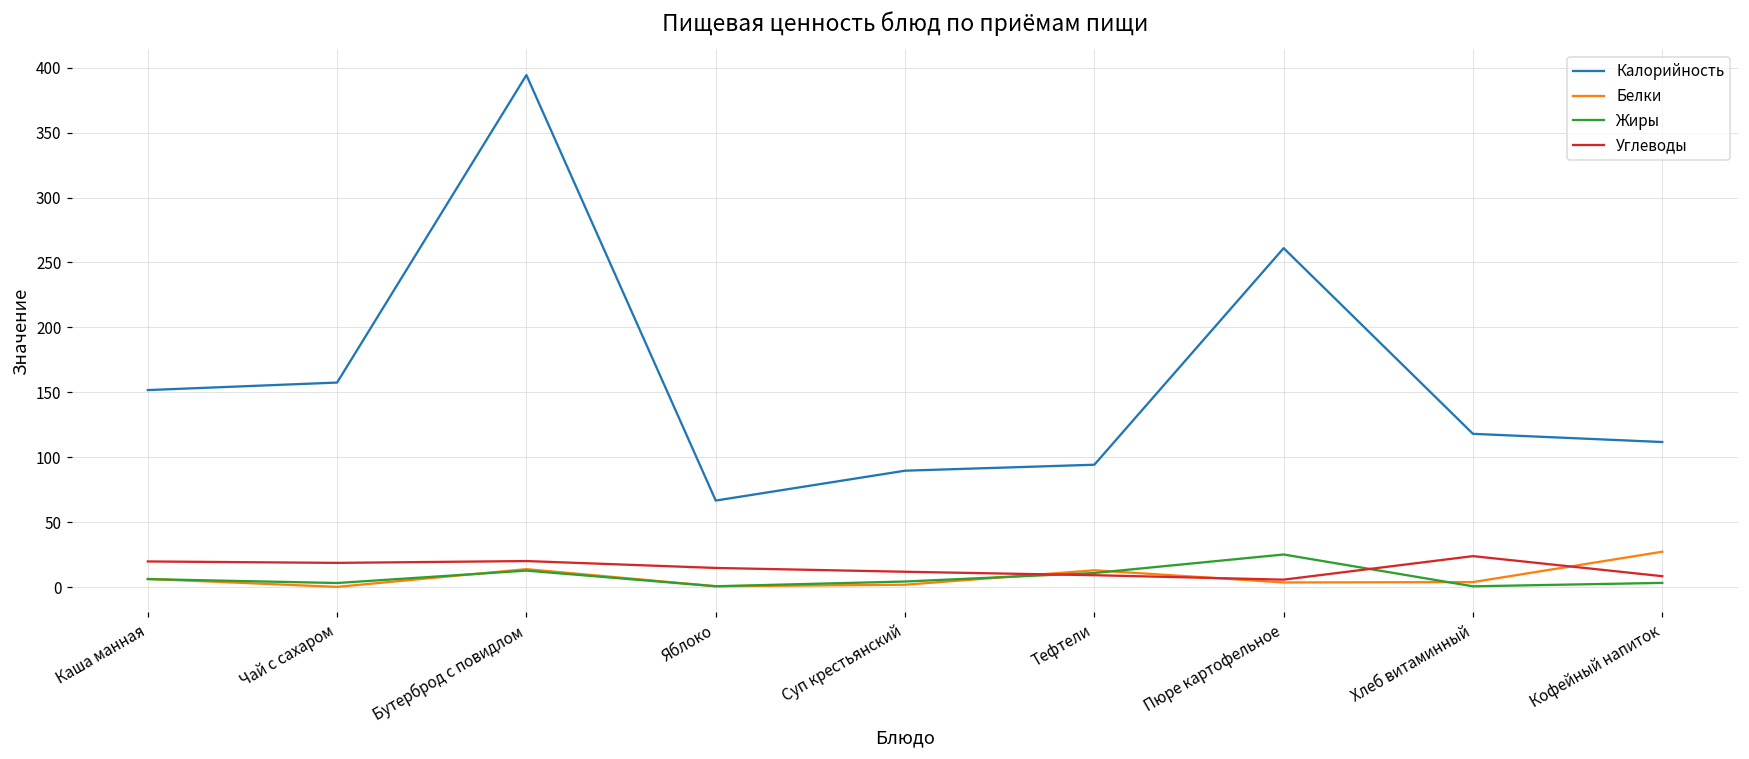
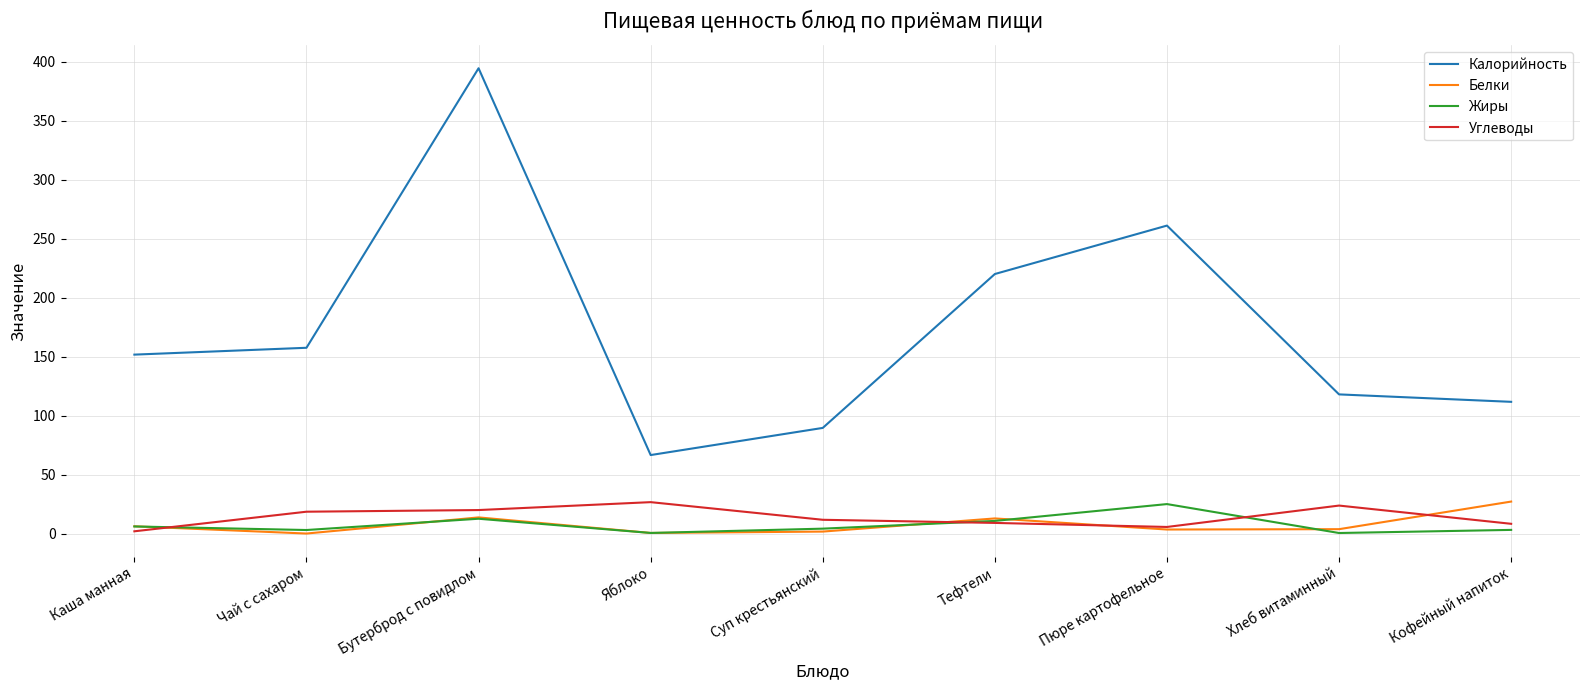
Углеводы, Каша манная: 20 -> 2
Углеводы, Яблоко: 15 -> 27
Калорийность, Тефтели: 94 -> 220
